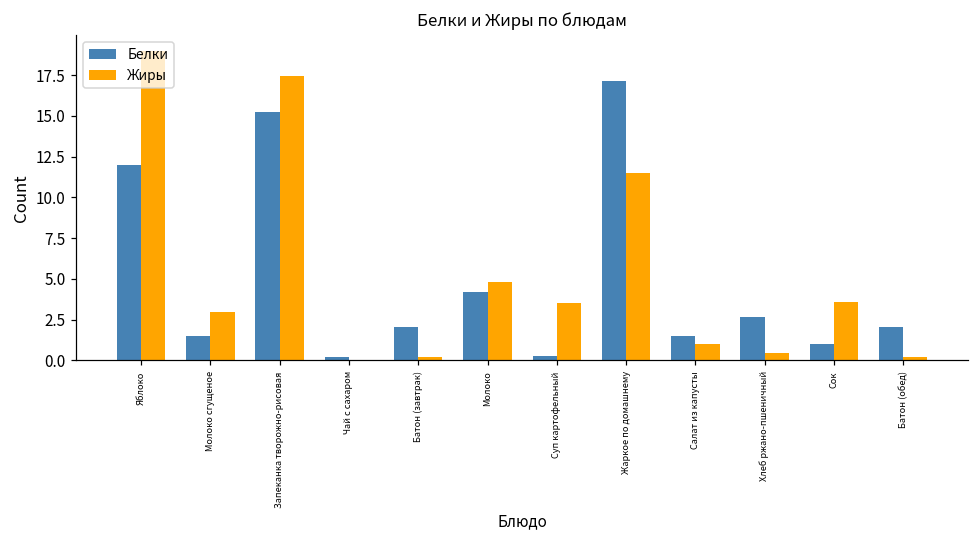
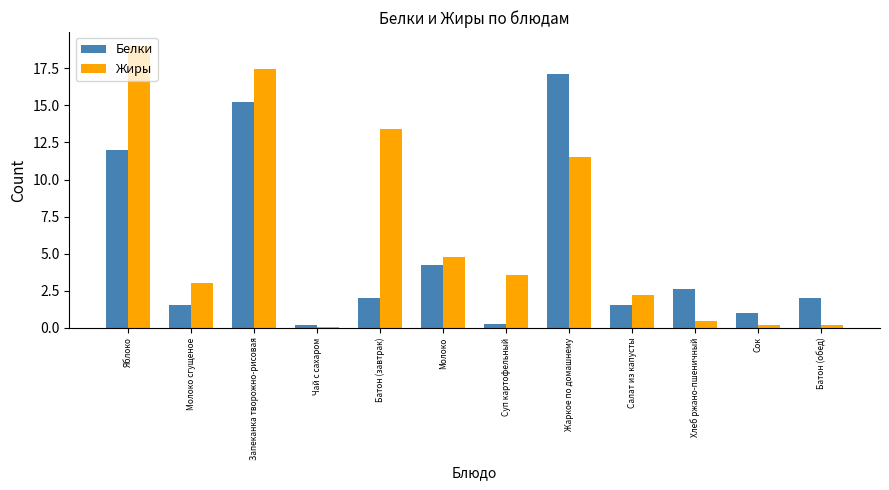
Жиры, Батон (завтрак): 0.2 -> 13.4
Жиры, Салат из капусты: 1.0 -> 2.2
Жиры, Сок: 3.6 -> 0.2
